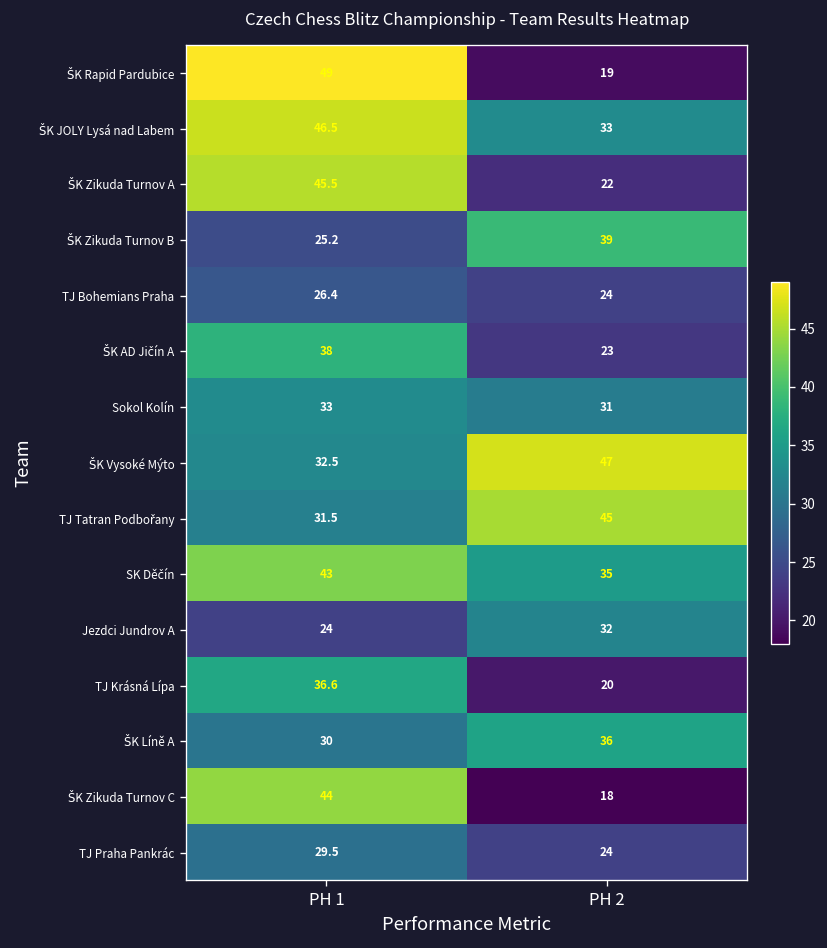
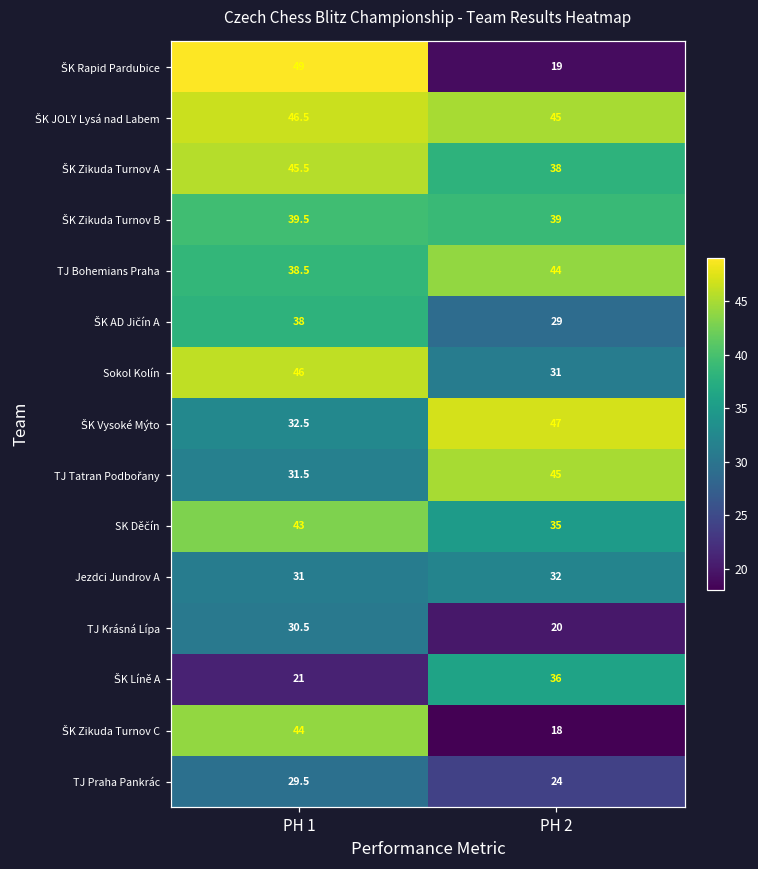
ŠK JOLY Lysá nad Labem, PH 2: 33 -> 45
ŠK Zikuda Turnov A, PH 2: 22 -> 38
ŠK Zikuda Turnov B, PH 1: 25.2 -> 39.5
TJ Bohemians Praha, PH 1: 26.4 -> 38.5
TJ Bohemians Praha, PH 2: 24 -> 44
ŠK AD Jičín A, PH 2: 23 -> 29
Sokol Kolín, PH 1: 33 -> 46
Jezdci Jundrov A, PH 1: 24 -> 31
TJ Krásná Lípa, PH 1: 36.6 -> 30.5
ŠK Líně A, PH 1: 30 -> 21
